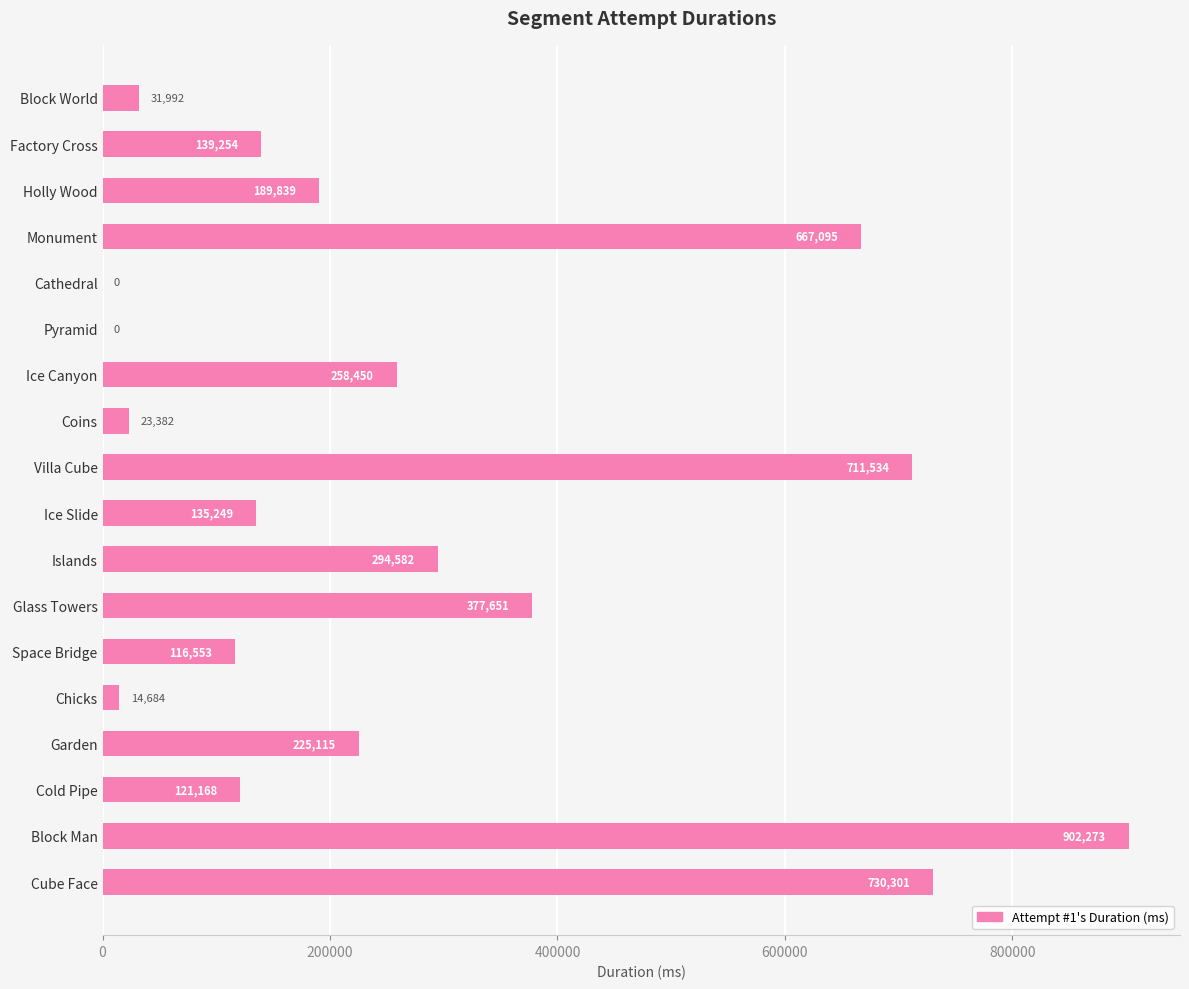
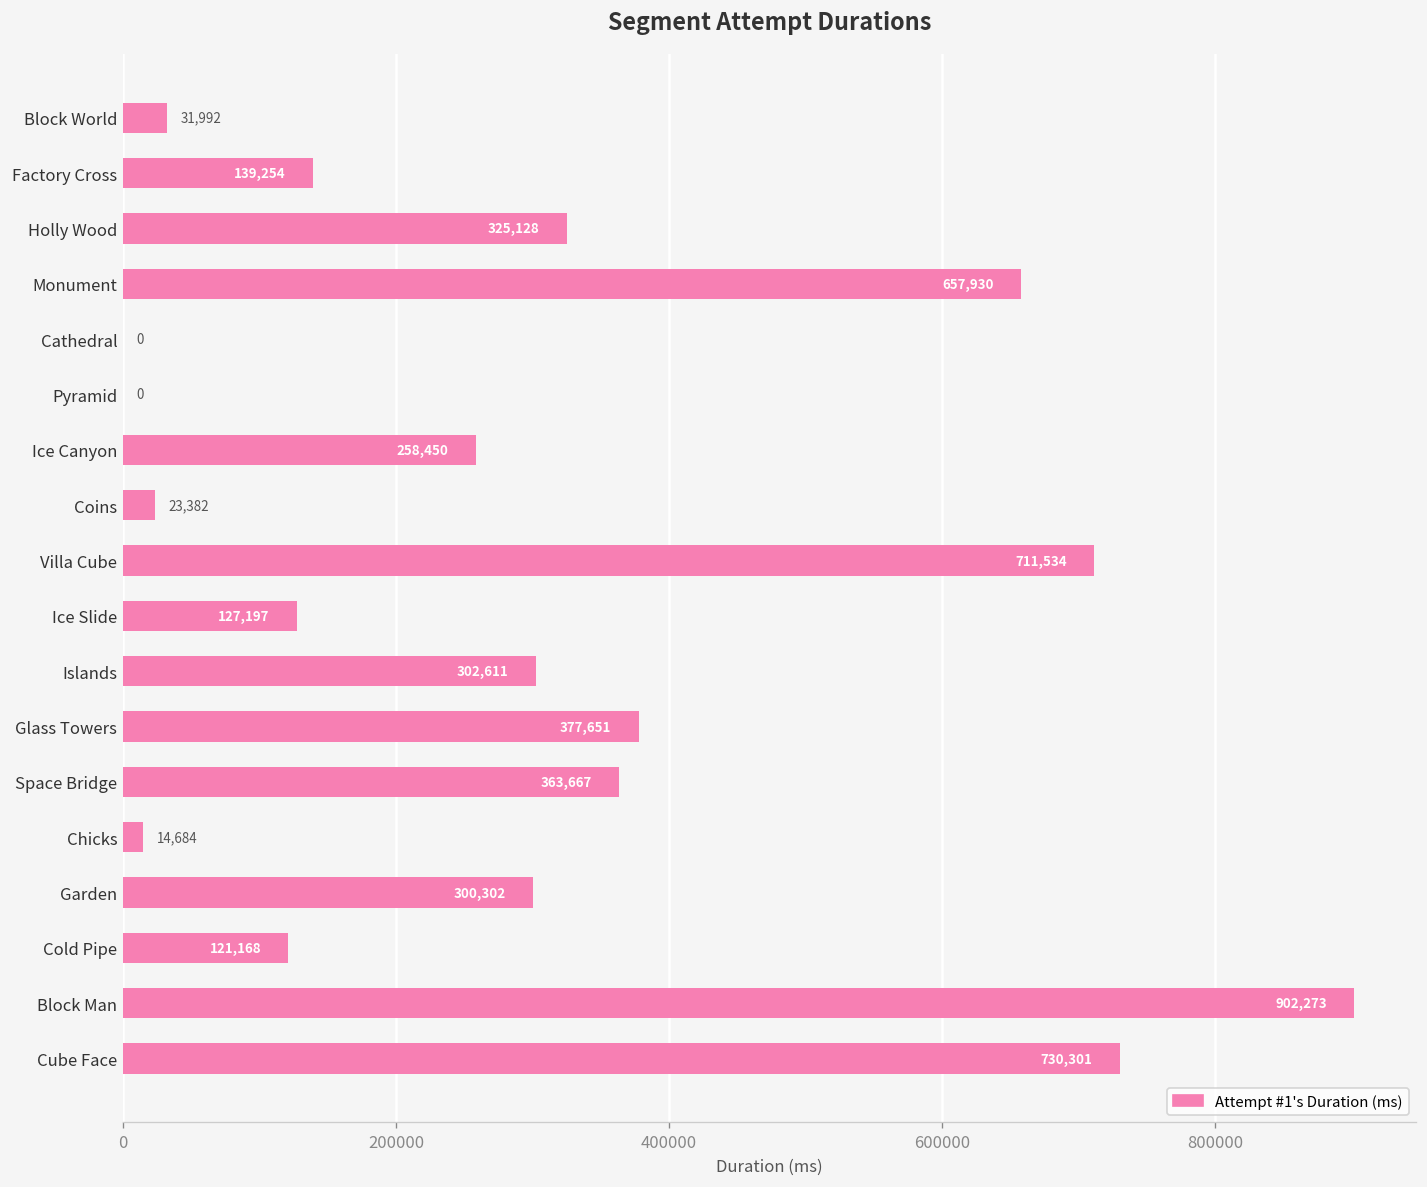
Holly Wood: 189,839 -> 325,128
Monument: 667,095 -> 657,930
Ice Slide: 135,249 -> 127,197
Islands: 294,582 -> 302,611
Space Bridge: 116,553 -> 363,667
Garden: 225,115 -> 300,302
